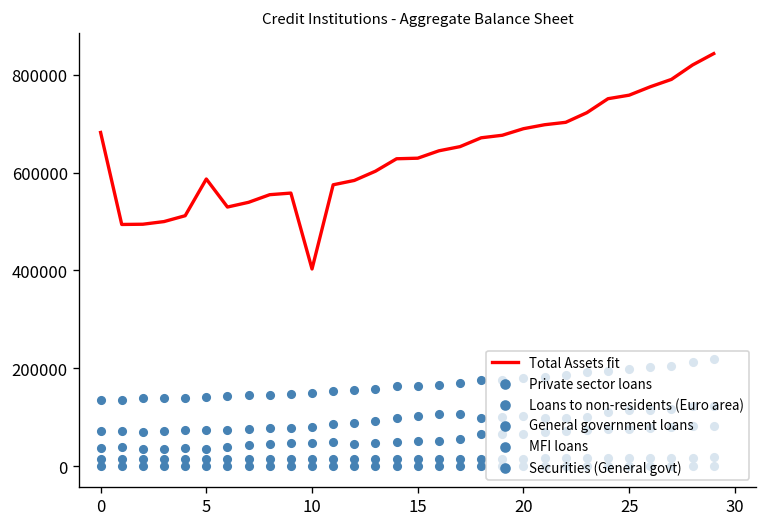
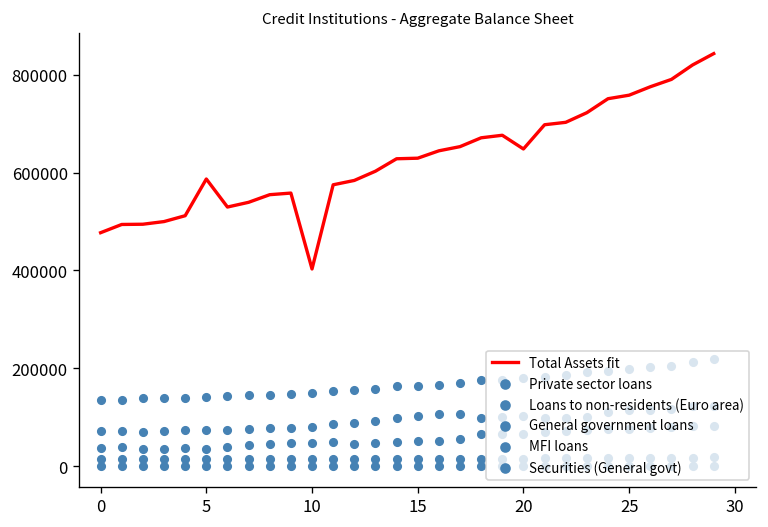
Total Assets fit, 0: 680000 -> 480000
Total Assets fit, 20: 690000 -> 650000
